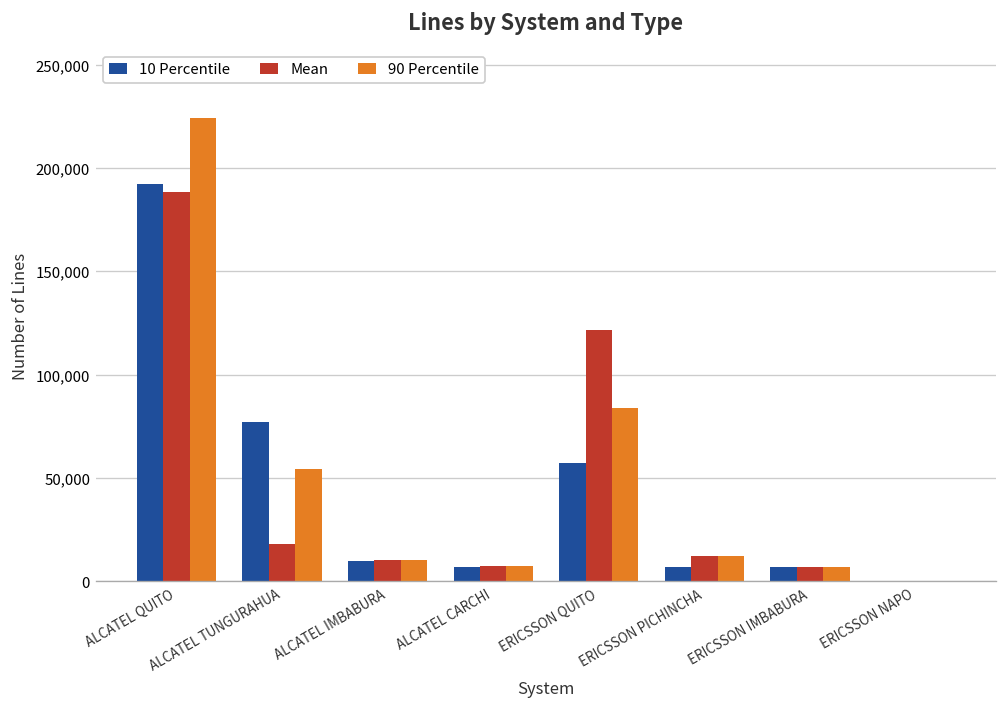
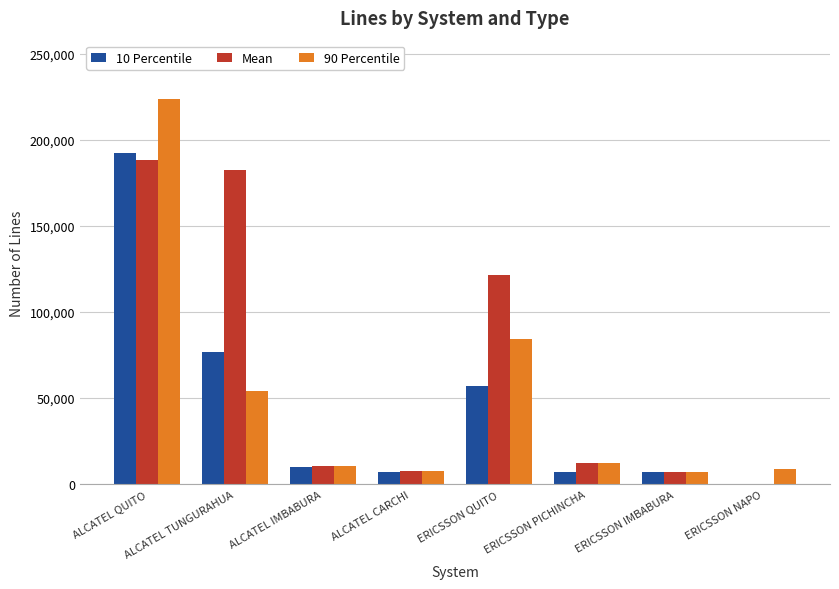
Mean, ALCATEL TUNGURAHUA: 18,000 -> 182,000
90 Percentile, ERICSSON NAPO: 0 -> 9,000
